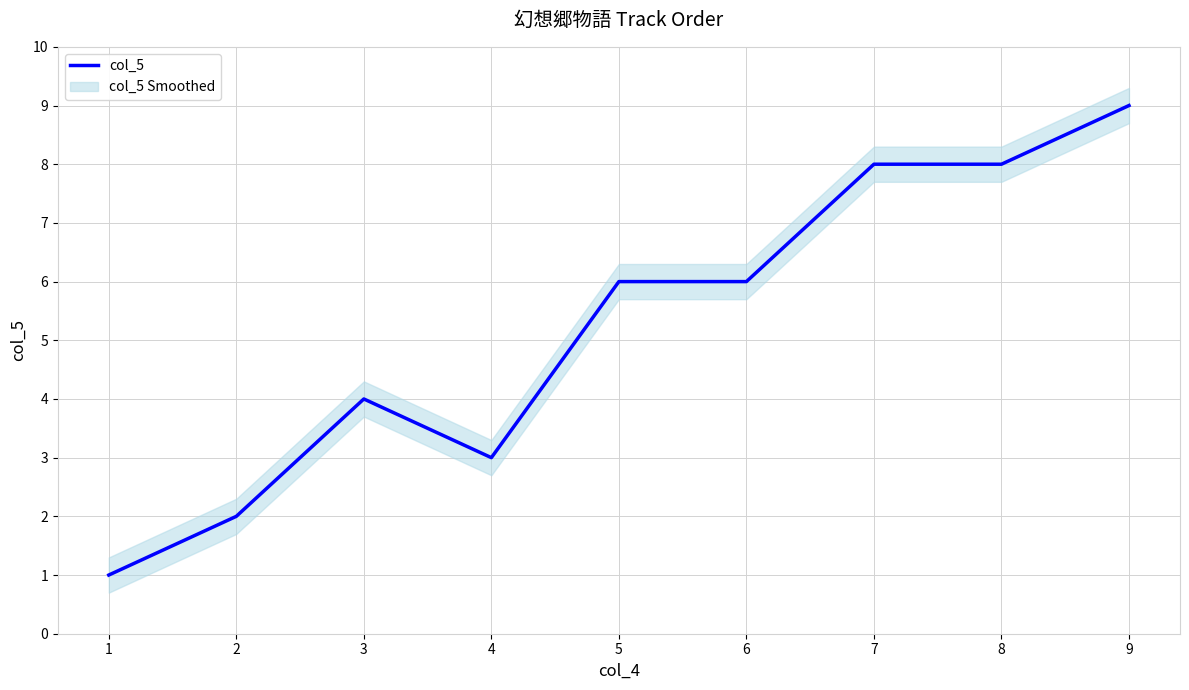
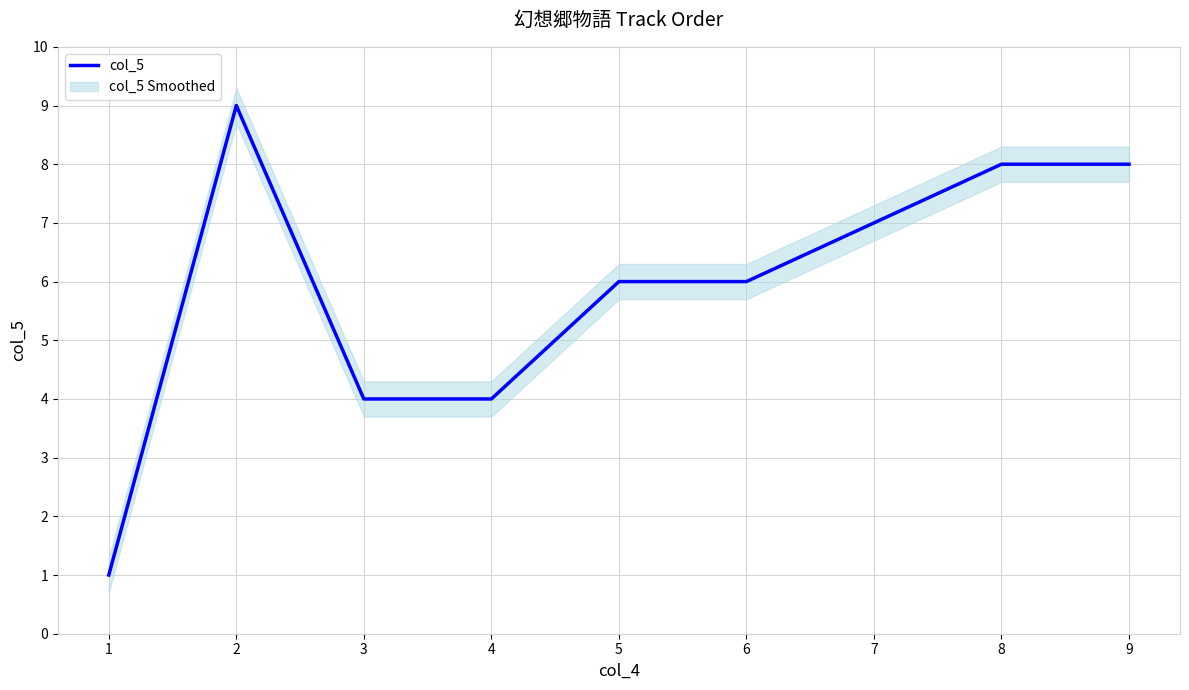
col_5, 2: 2 -> 9
col_5, 4: 3 -> 4
col_5, 7: 8 -> 7
col_5, 9: 9 -> 8
